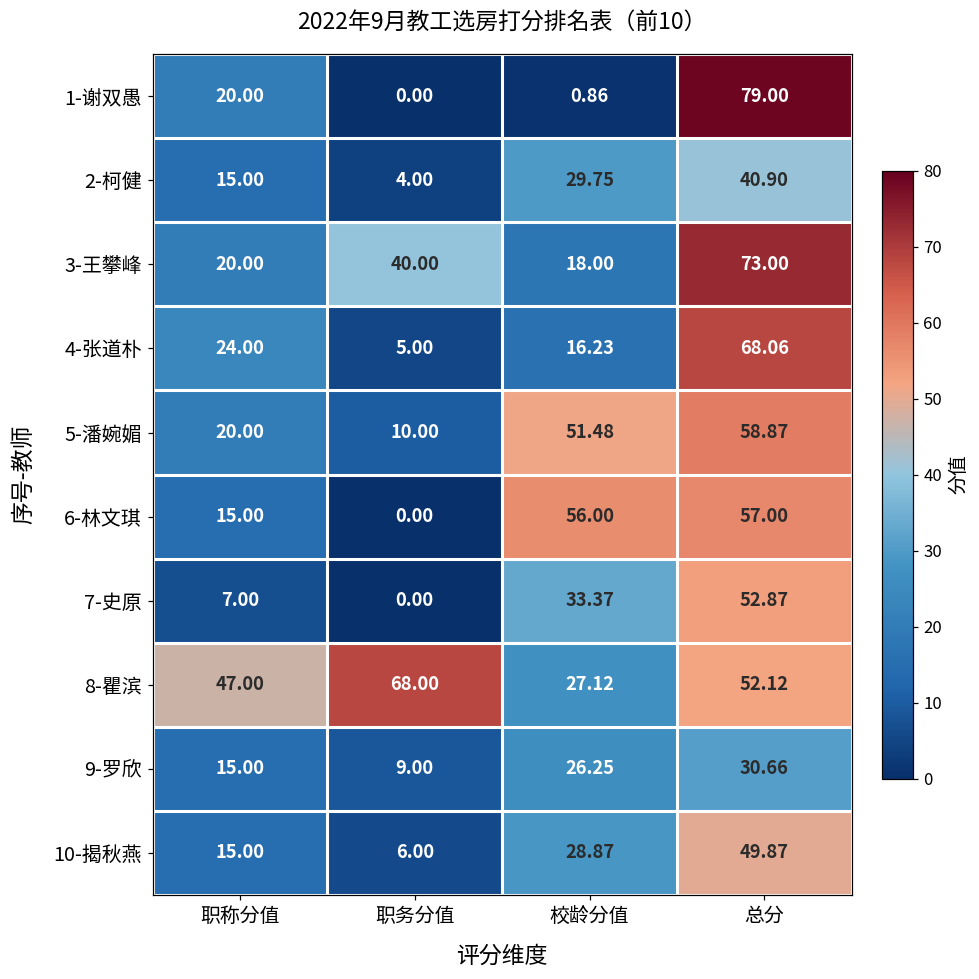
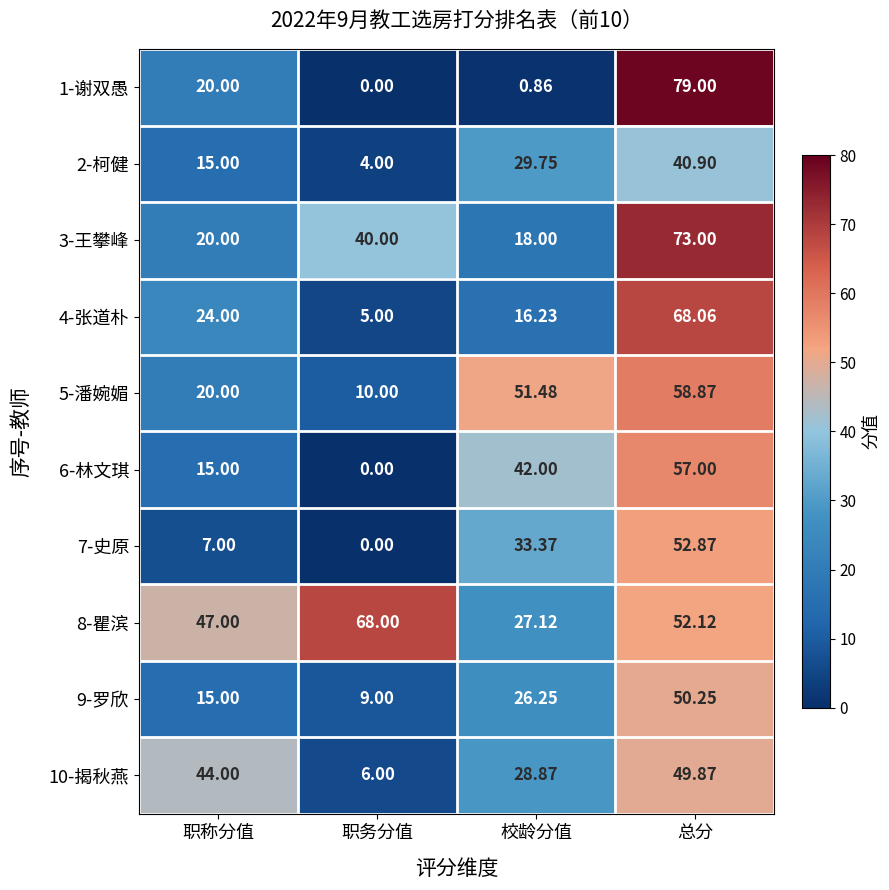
6-林文琪, 校龄分值: 56.00 -> 42.00
9-罗欣, 总分: 30.66 -> 50.25
10-揭秋燕, 职称分值: 15.00 -> 44.00
